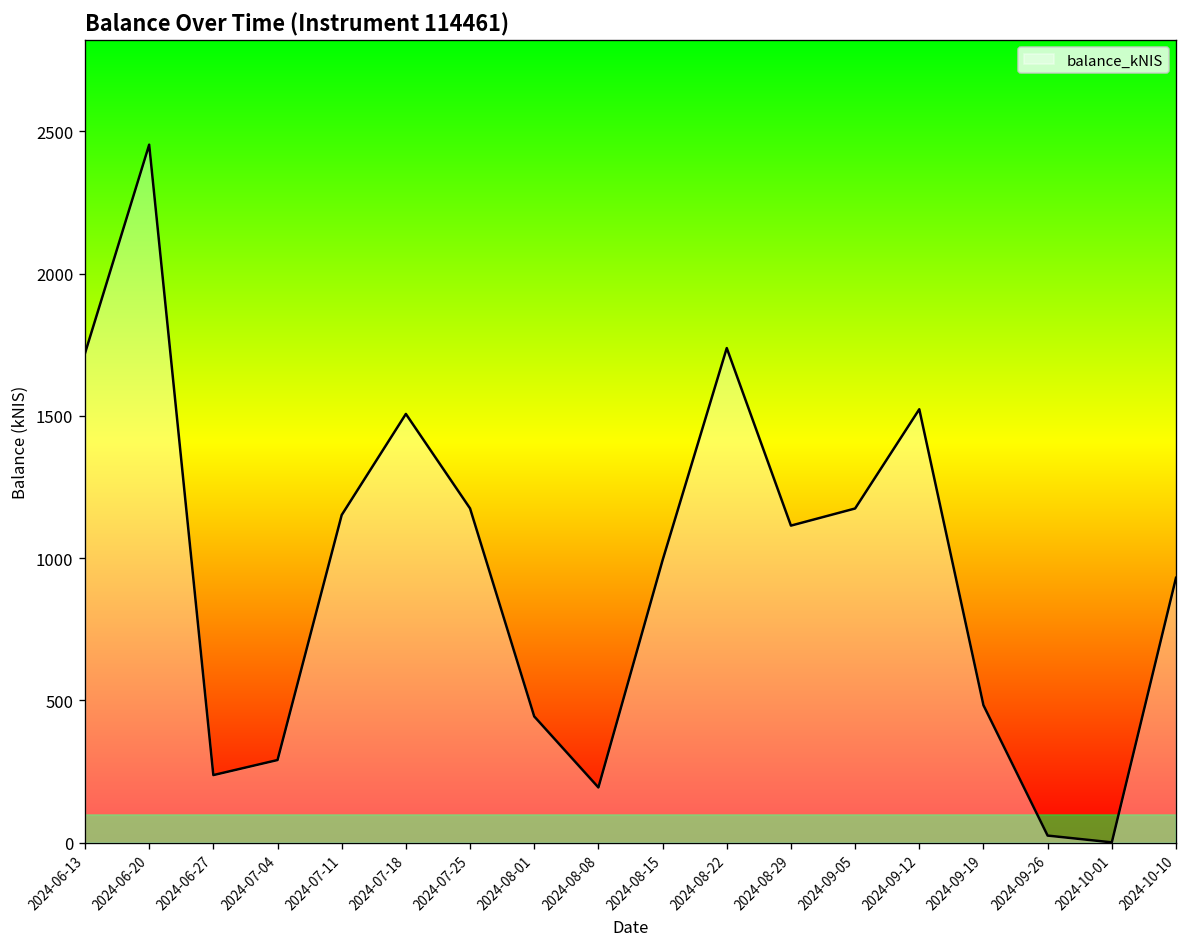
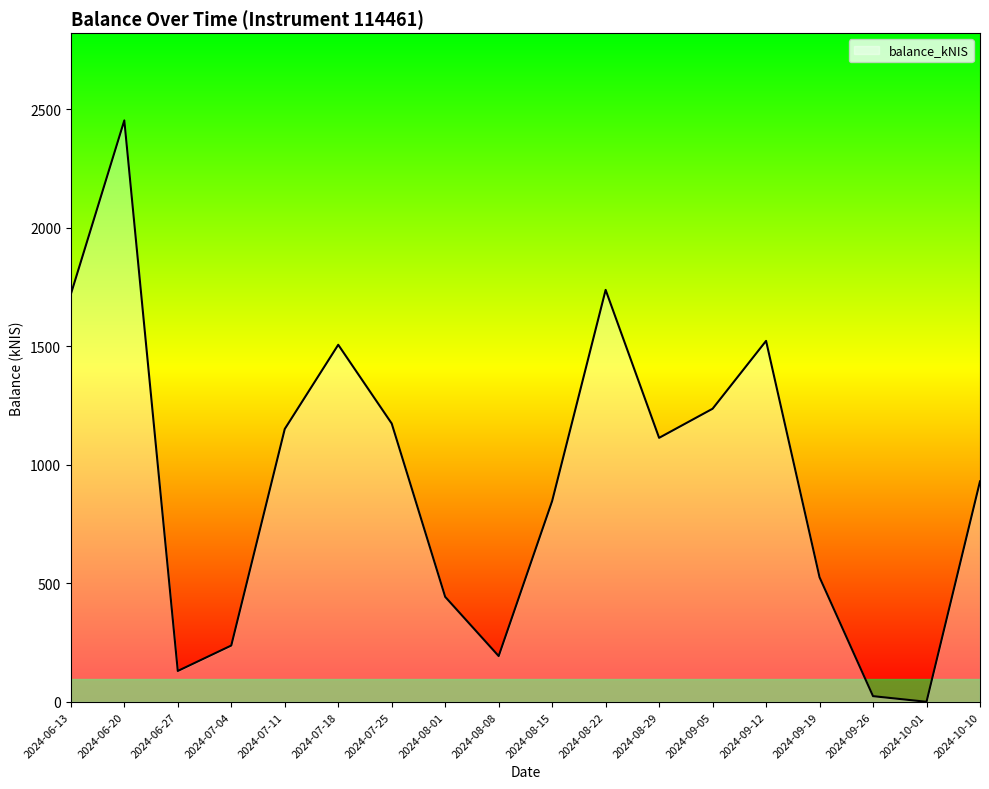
2024-06-27: 240 -> 130
2024-07-04: 290 -> 240
2024-08-15: 990 -> 850
2024-09-05: 1170 -> 1240
2024-09-19: 480 -> 530
